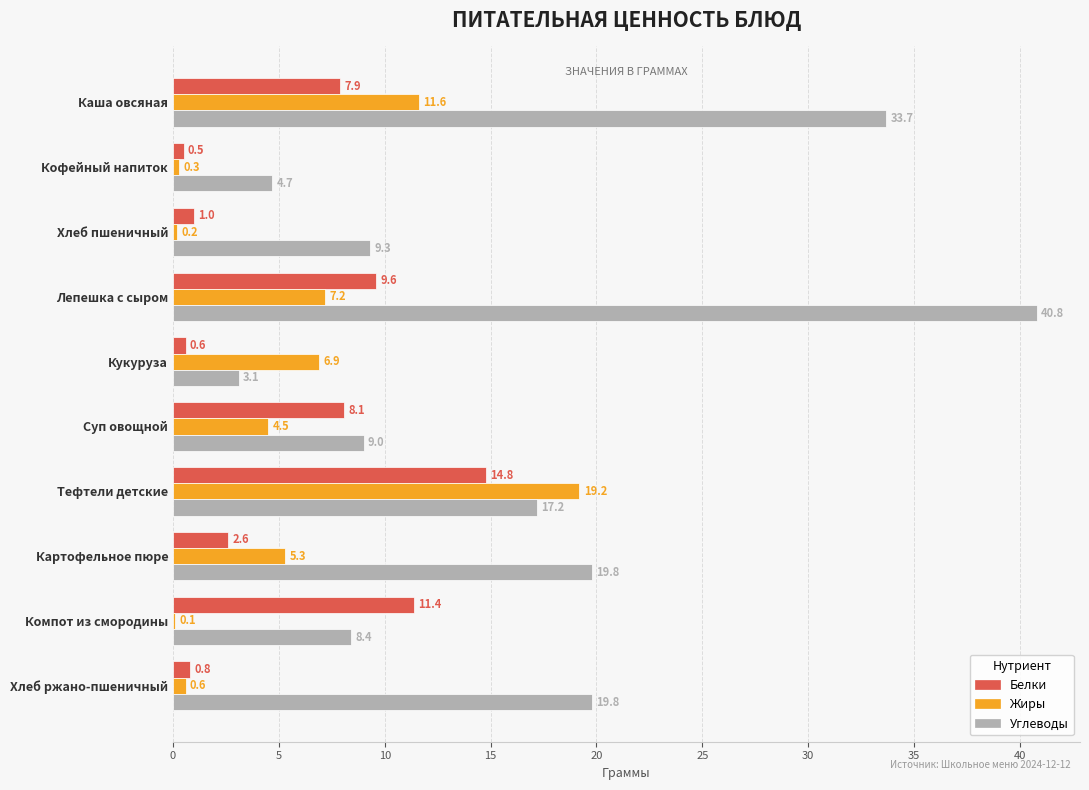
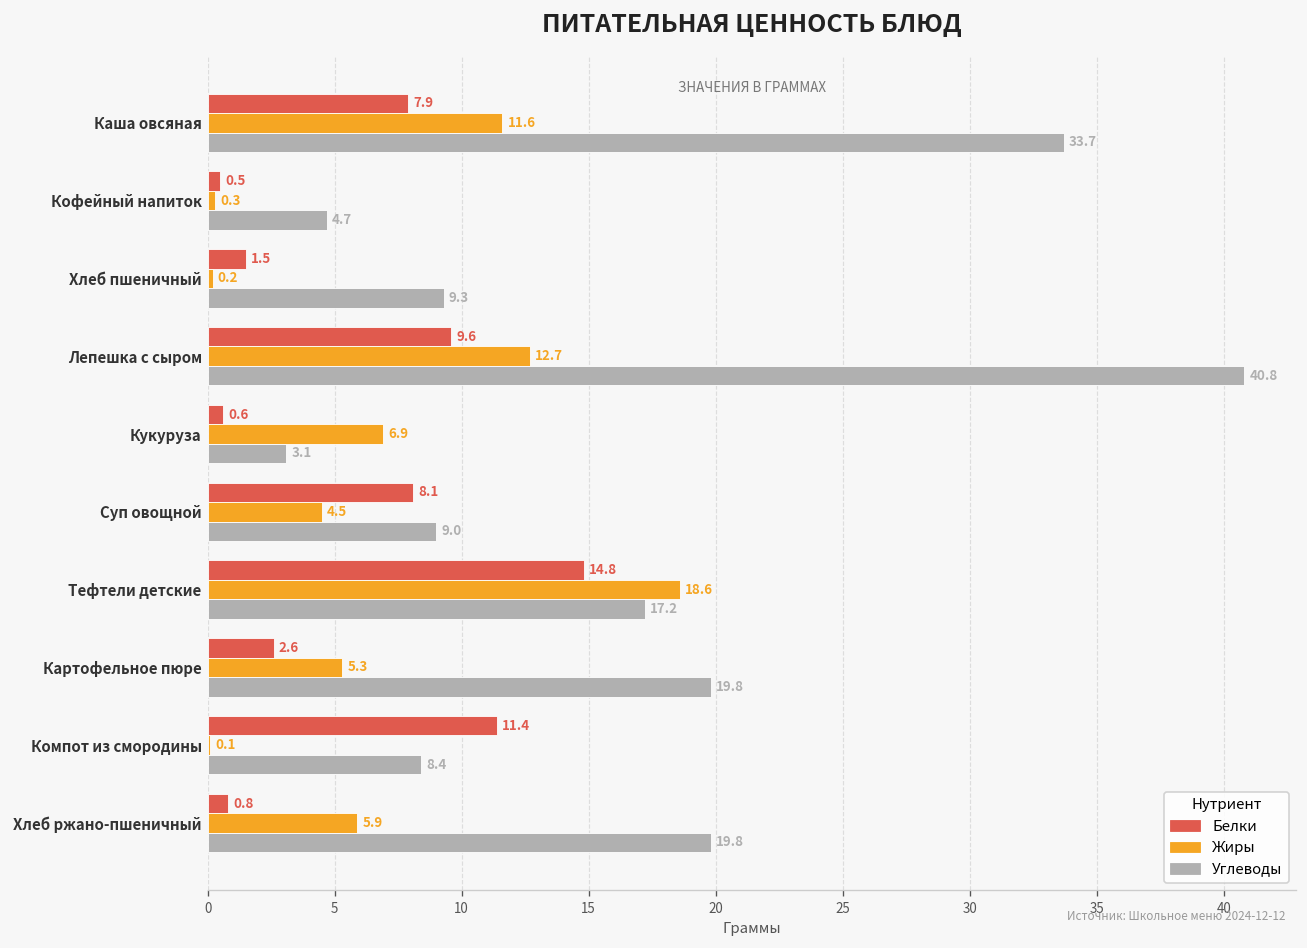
Белки, Хлеб пшеничный: 1.0 -> 1.5
Жиры, Лепешка с сыром: 7.2 -> 12.7
Жиры, Тефтели детские: 19.2 -> 18.6
Жиры, Хлеб ржано-пшеничный: 0.6 -> 5.9
